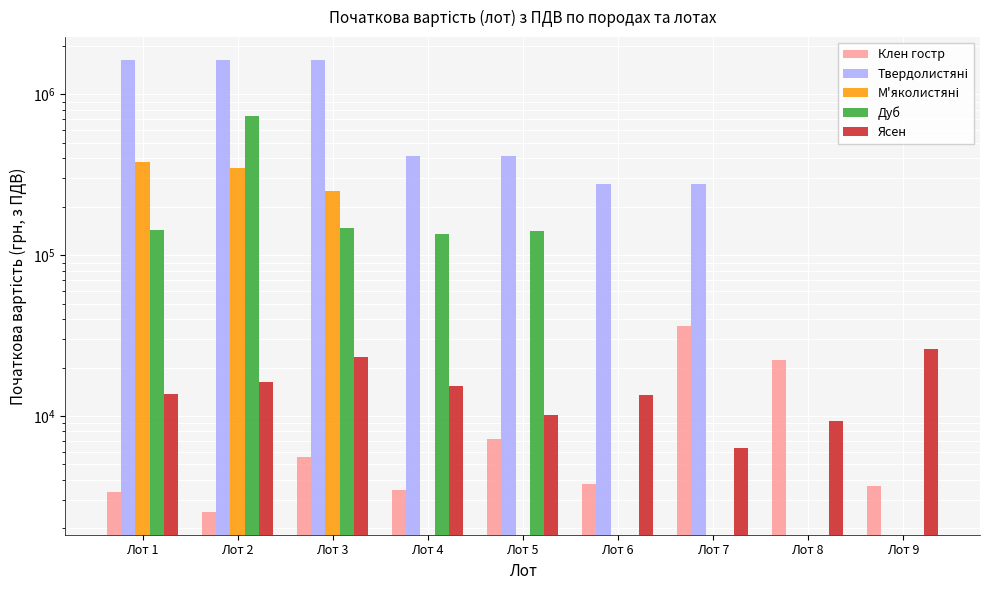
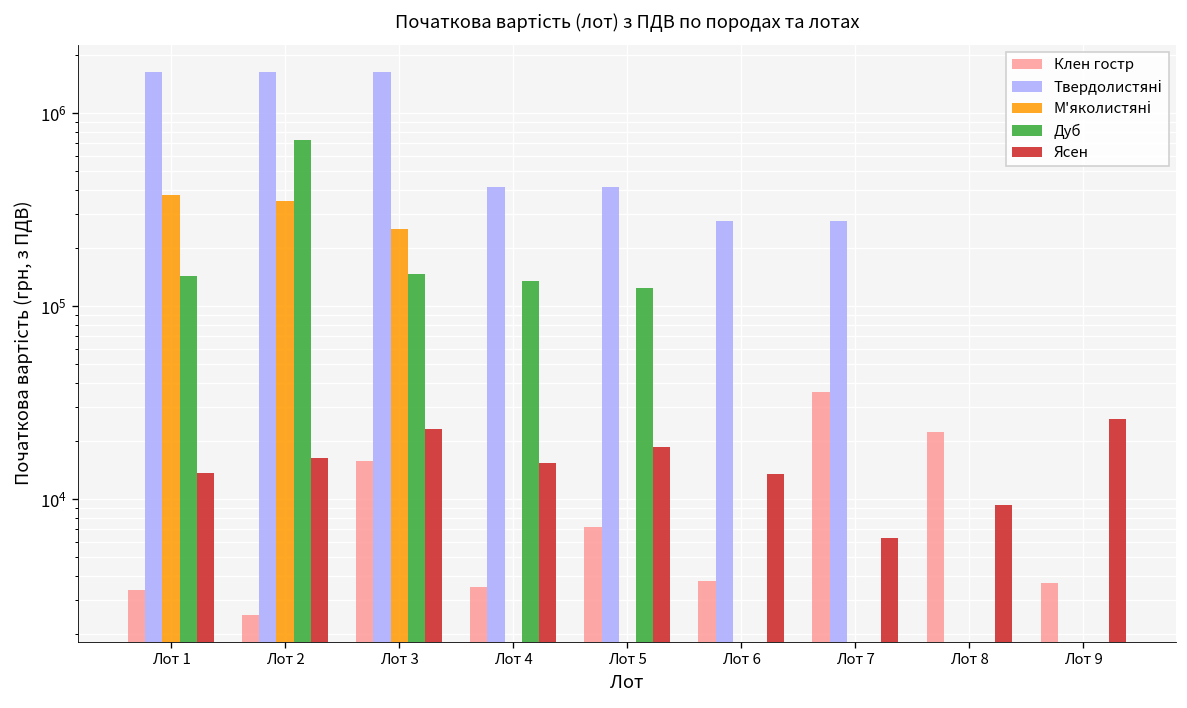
Клен гостр, Лот 3: 5500 -> 16000
Дуб, Лот 5: 140000 -> 120000
Ясен, Лот 5: 10000 -> 19000
